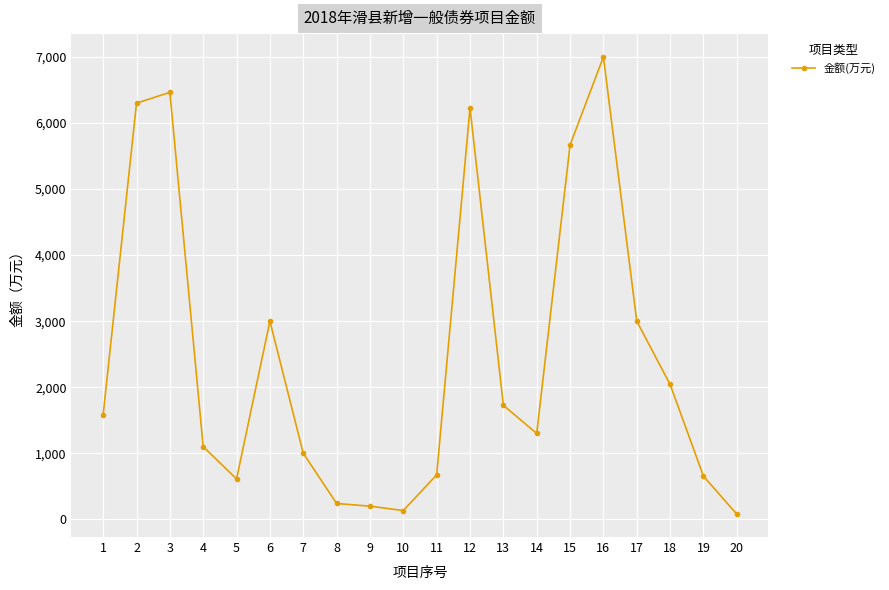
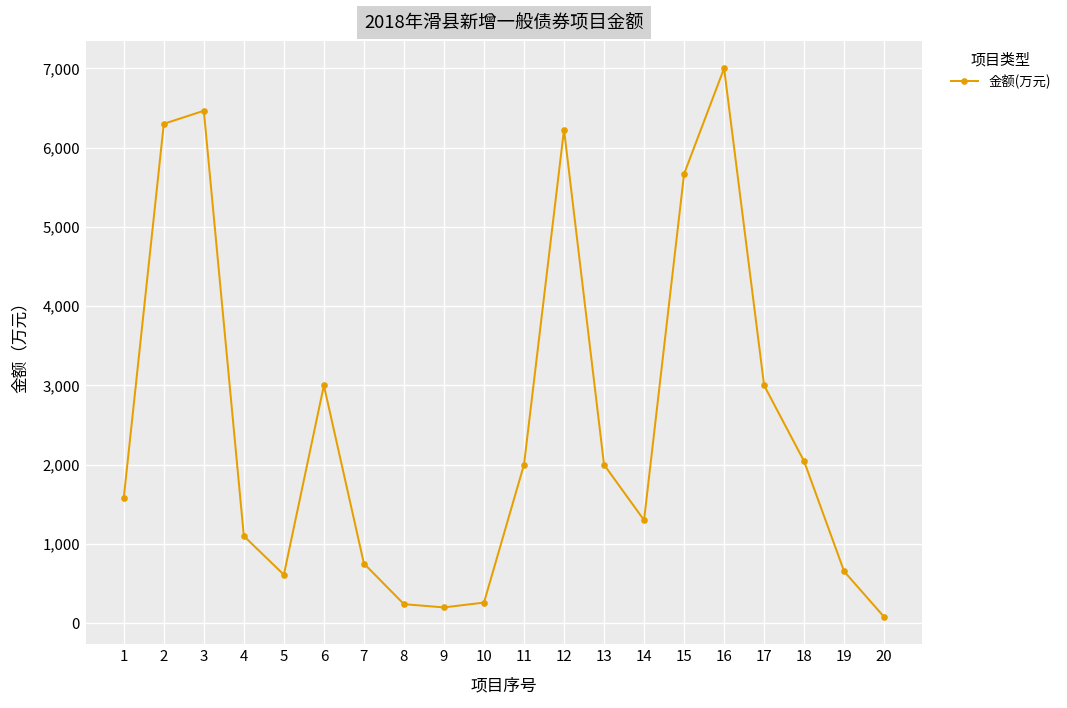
7: 1,000 -> 800
10: 100 -> 300
11: 700 -> 2,000
13: 1,700 -> 2,000
